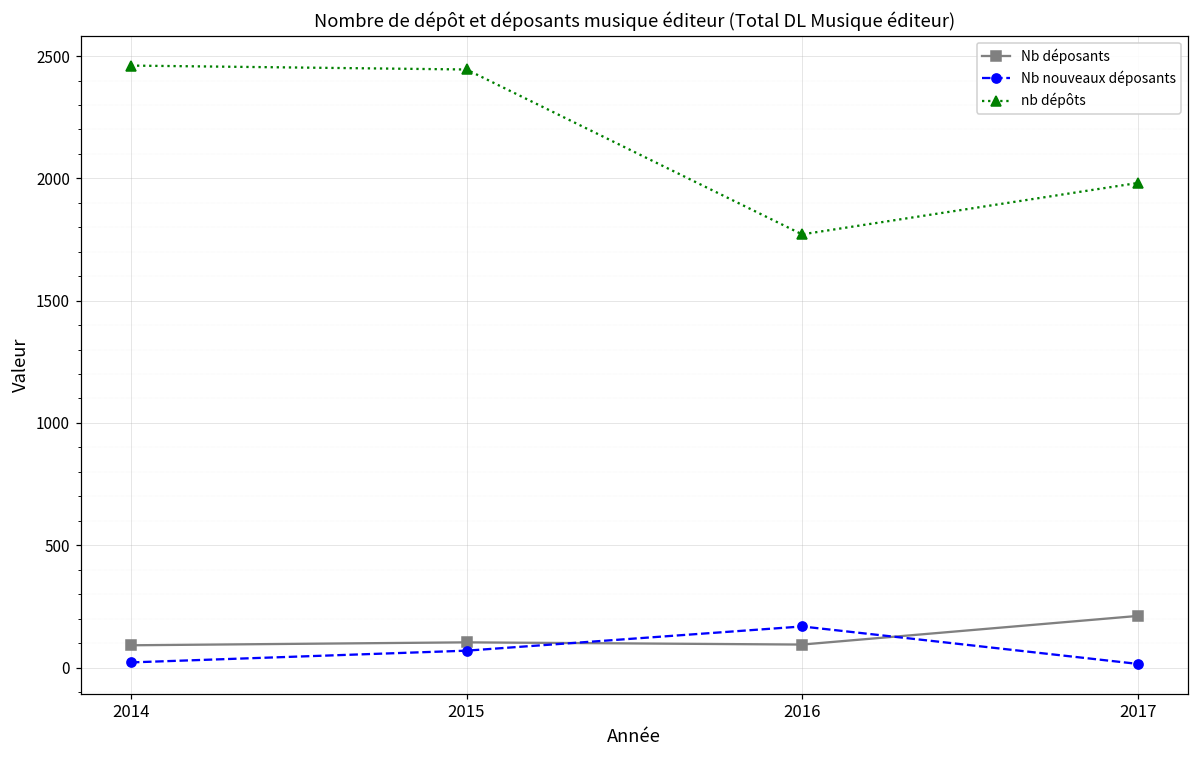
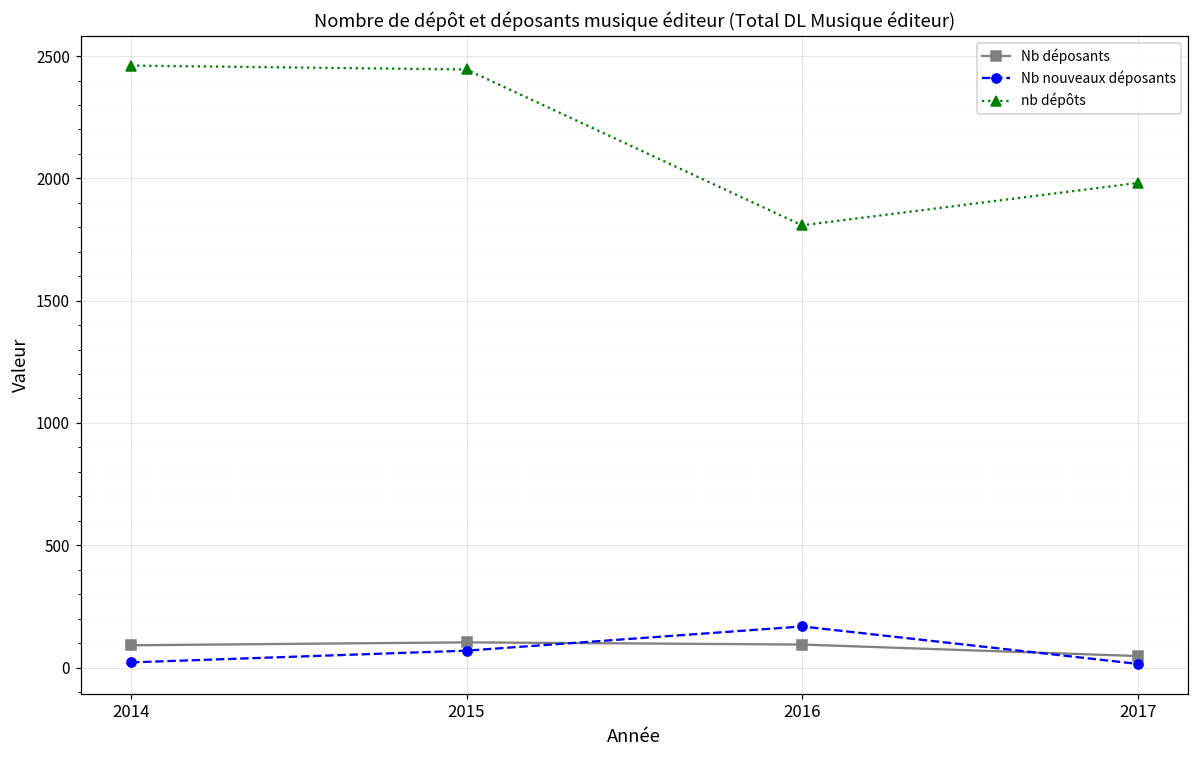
nb dépôts, 2016: 1770 -> 1810
Nb déposants, 2017: 210 -> 50
